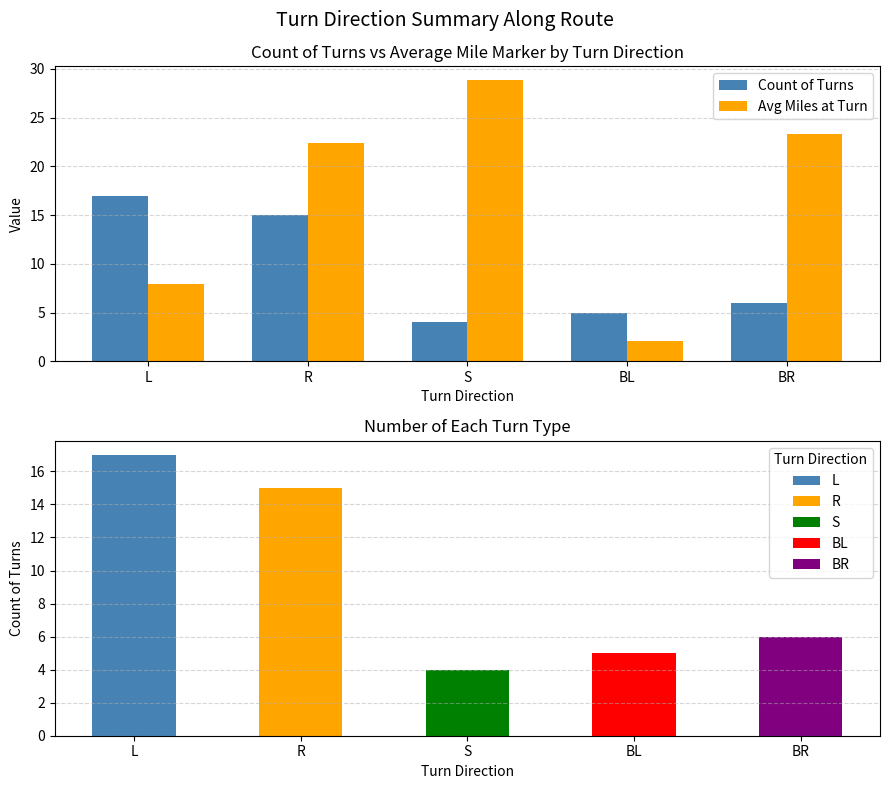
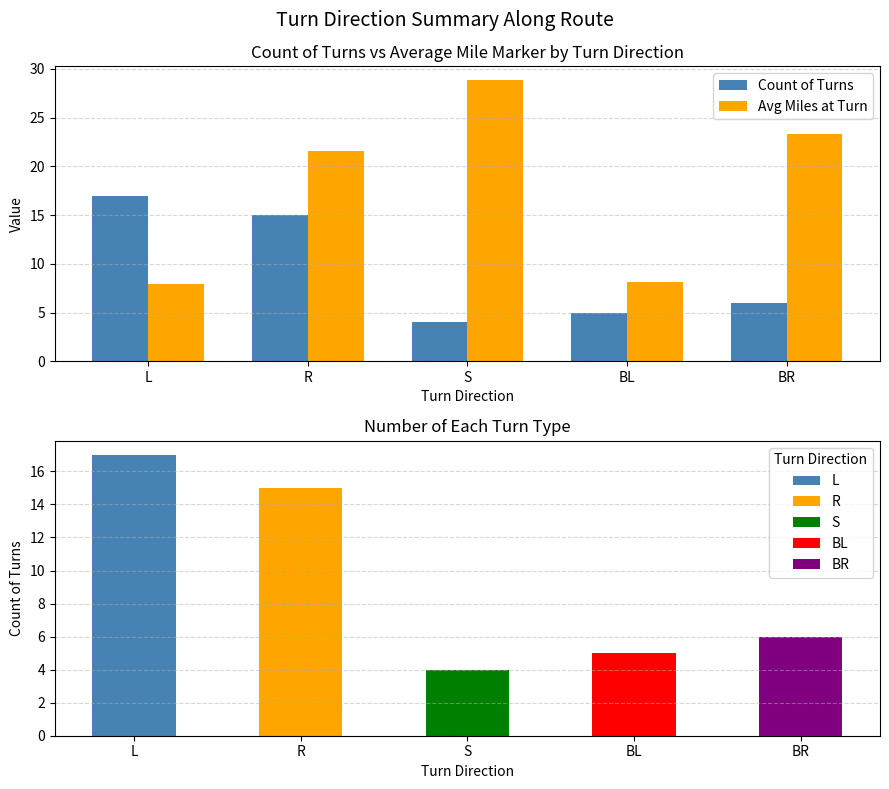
Count of Turns vs Average Mile Marker by Turn Direction, Avg Miles at Turn, R: 22.4 -> 21.6
Count of Turns vs Average Mile Marker by Turn Direction, Avg Miles at Turn, BL: 2 -> 8
